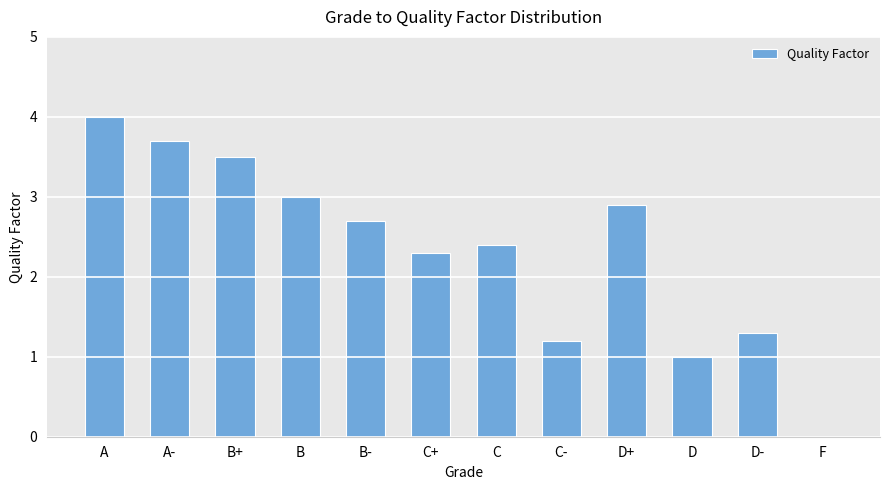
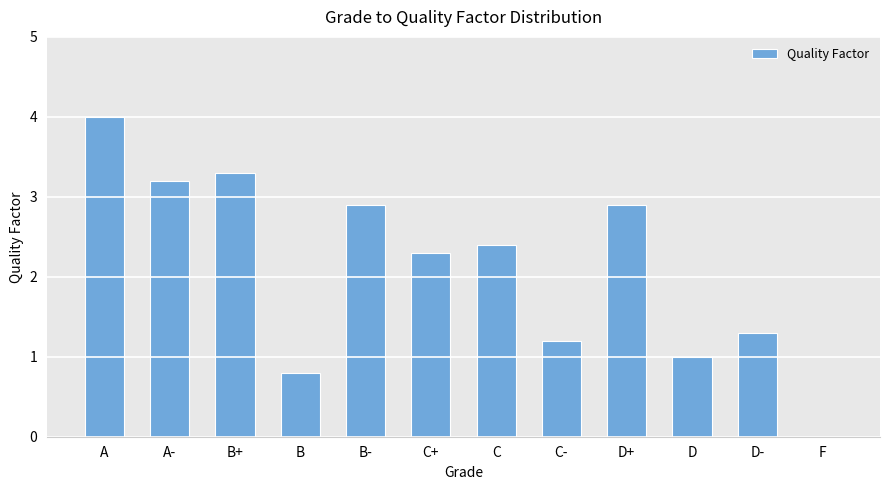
A-: 3.7 -> 3.2
B+: 3.5 -> 3.3
B: 3.0 -> 0.8
B-: 2.7 -> 2.9
